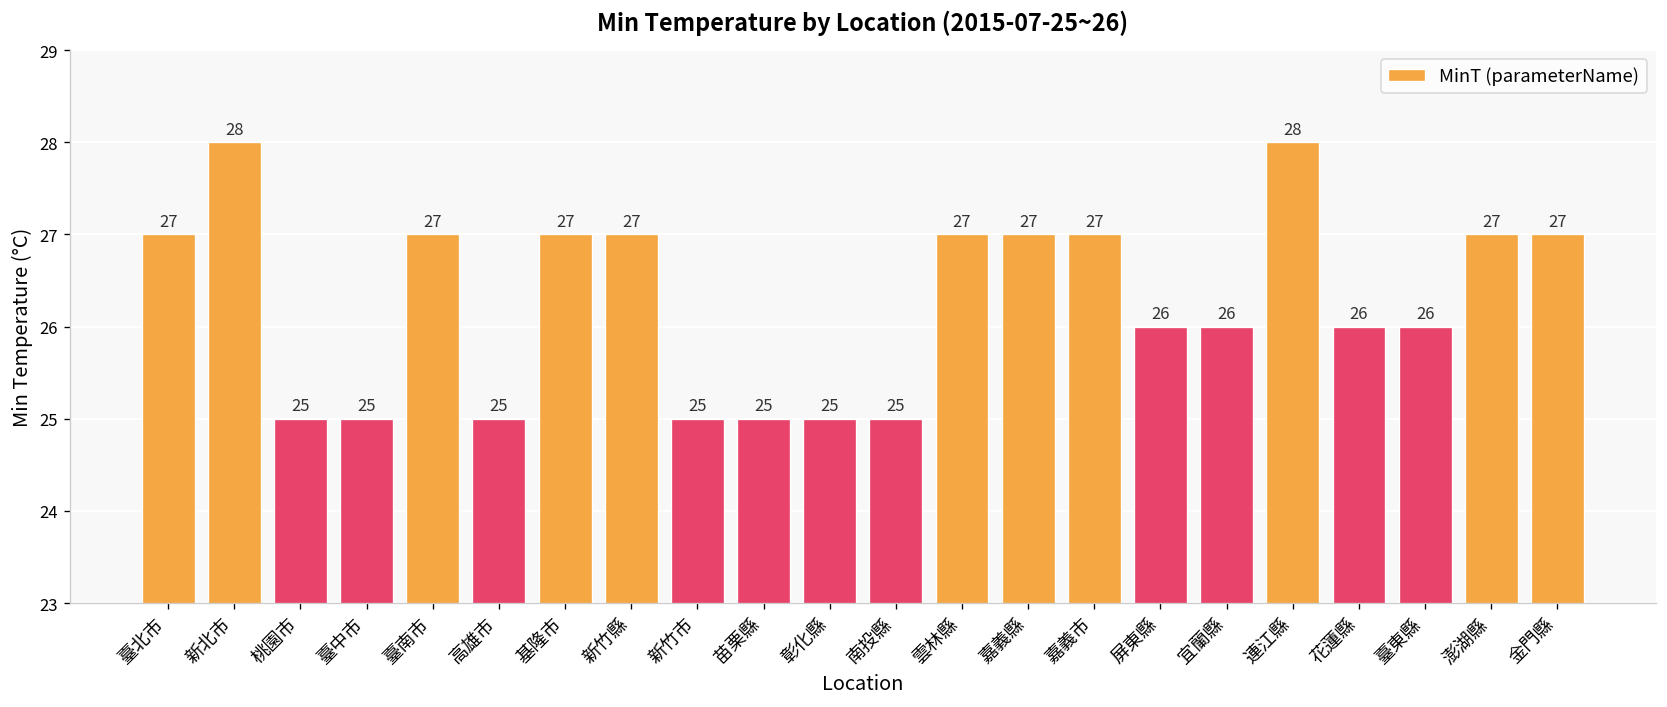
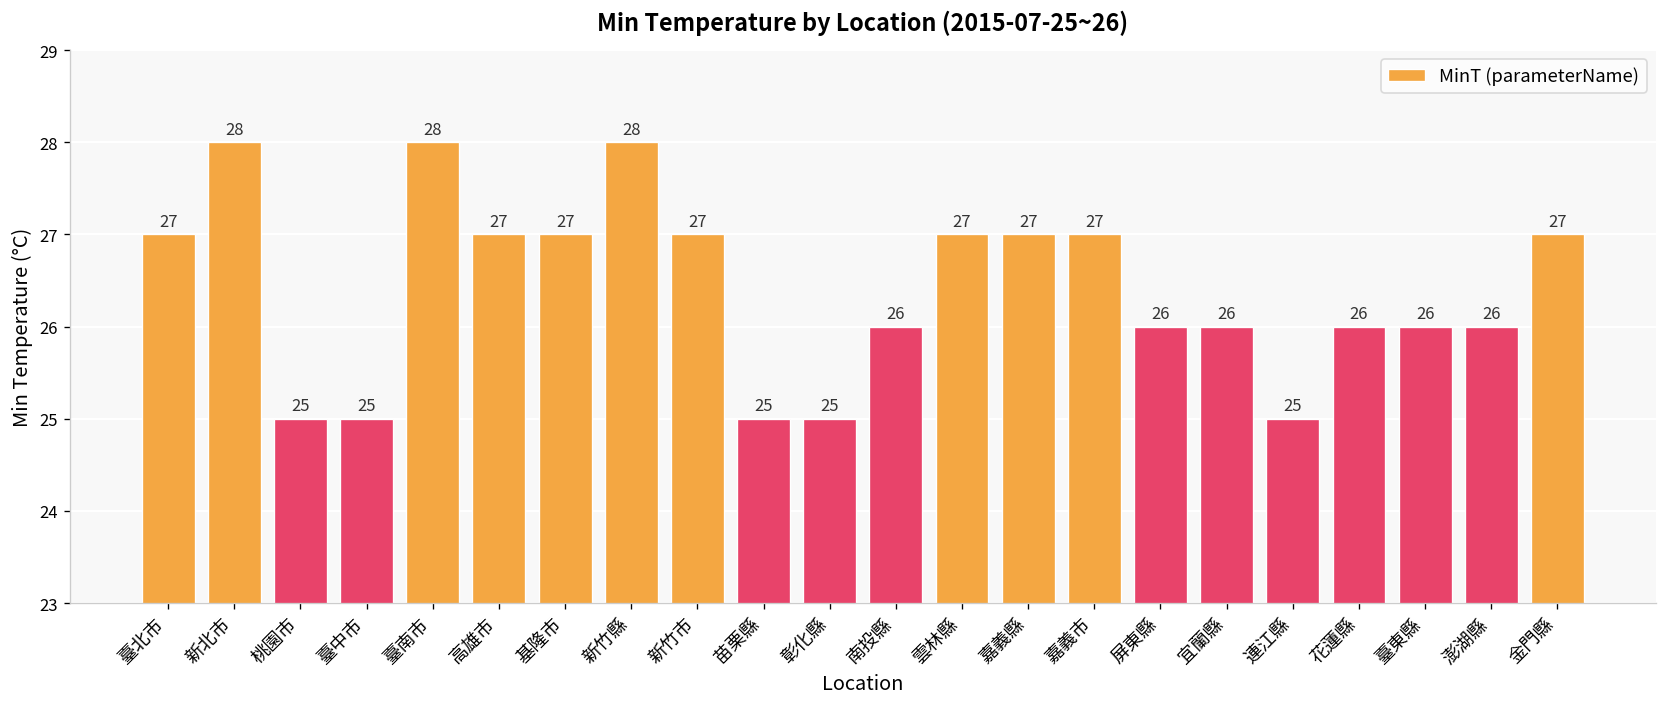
臺南市: 27 -> 28
高雄市: 25 -> 27
新竹縣: 27 -> 28
新竹市: 25 -> 27
南投縣: 25 -> 26
連江縣: 28 -> 25
澎湖縣: 27 -> 26
